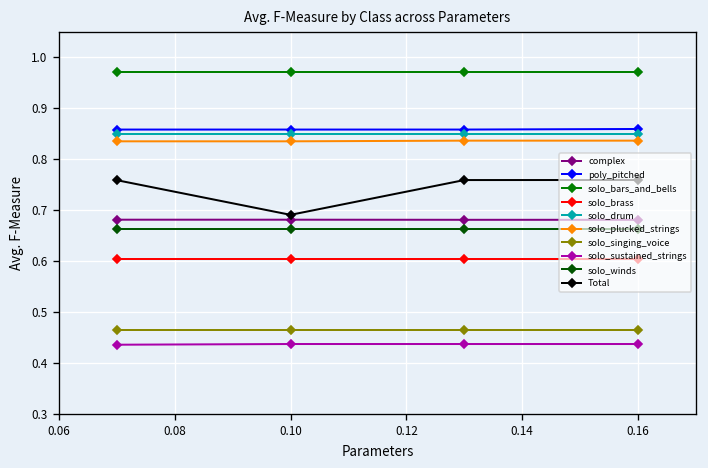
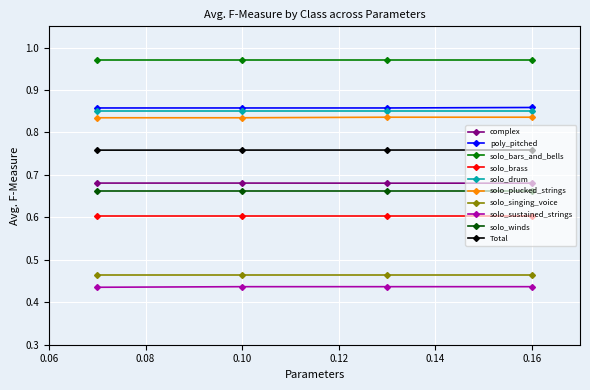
Total, 0.10: 0.69 -> 0.76
